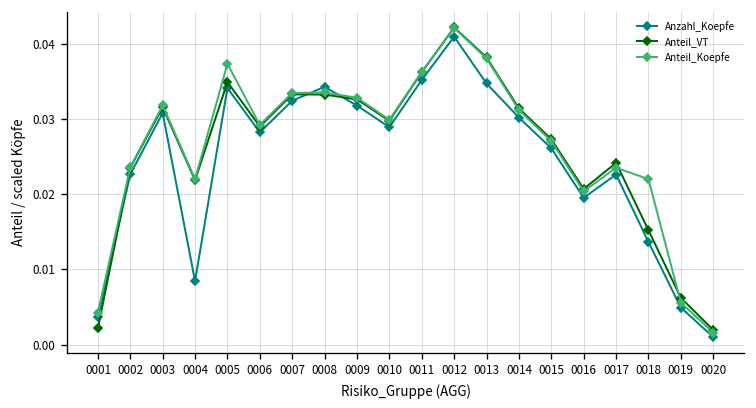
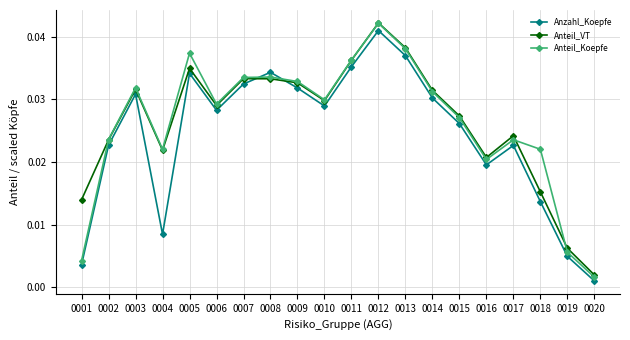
Anteil_VT, 0001: 0.002 -> 0.014
Anzahl_Koepfe, 0013: 0.035 -> 0.037
